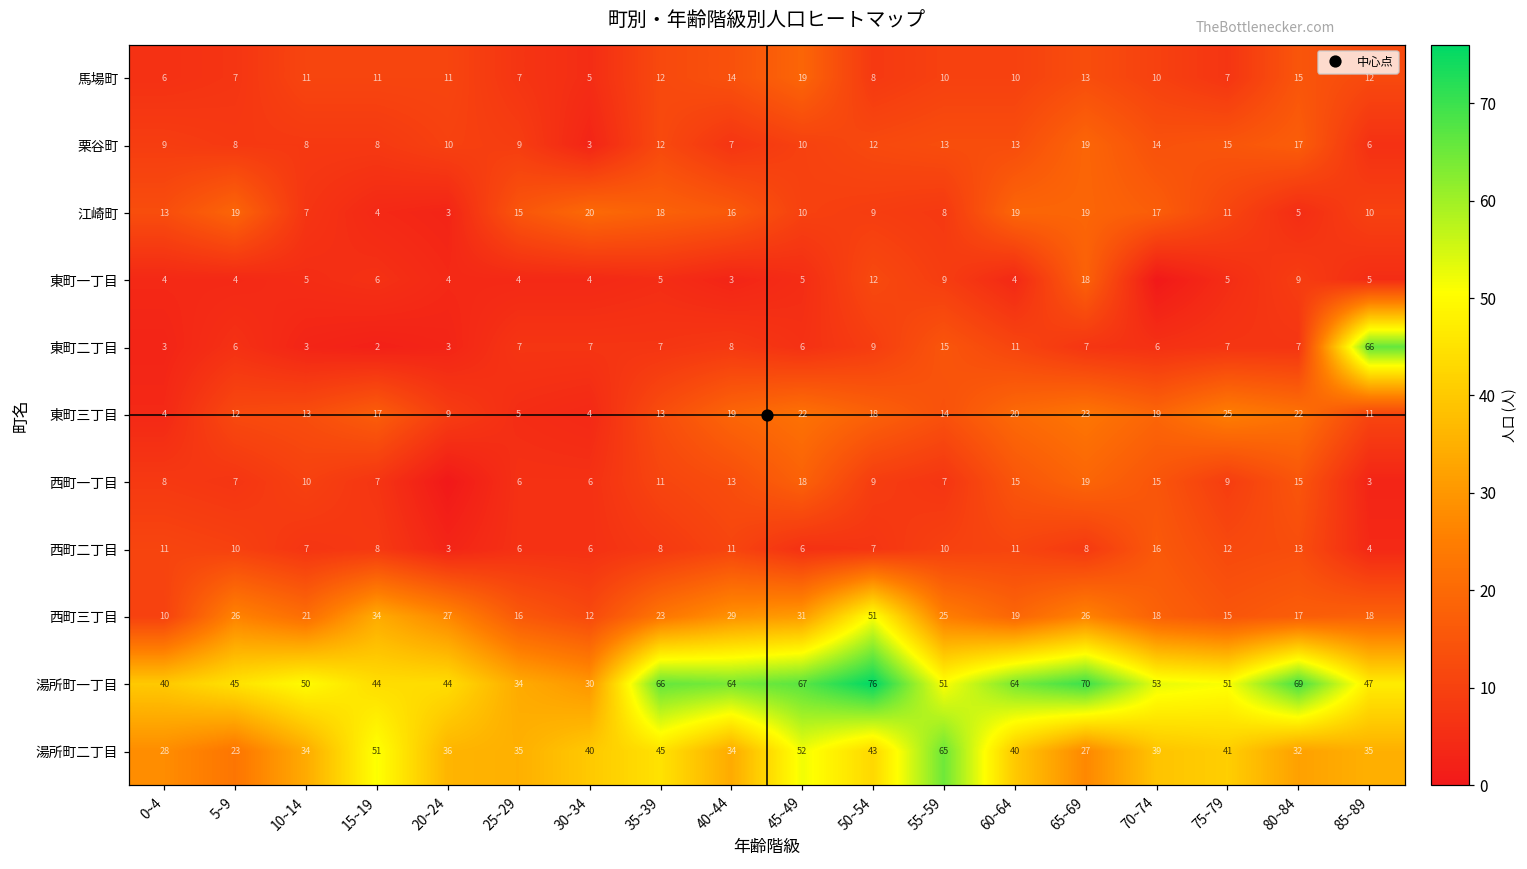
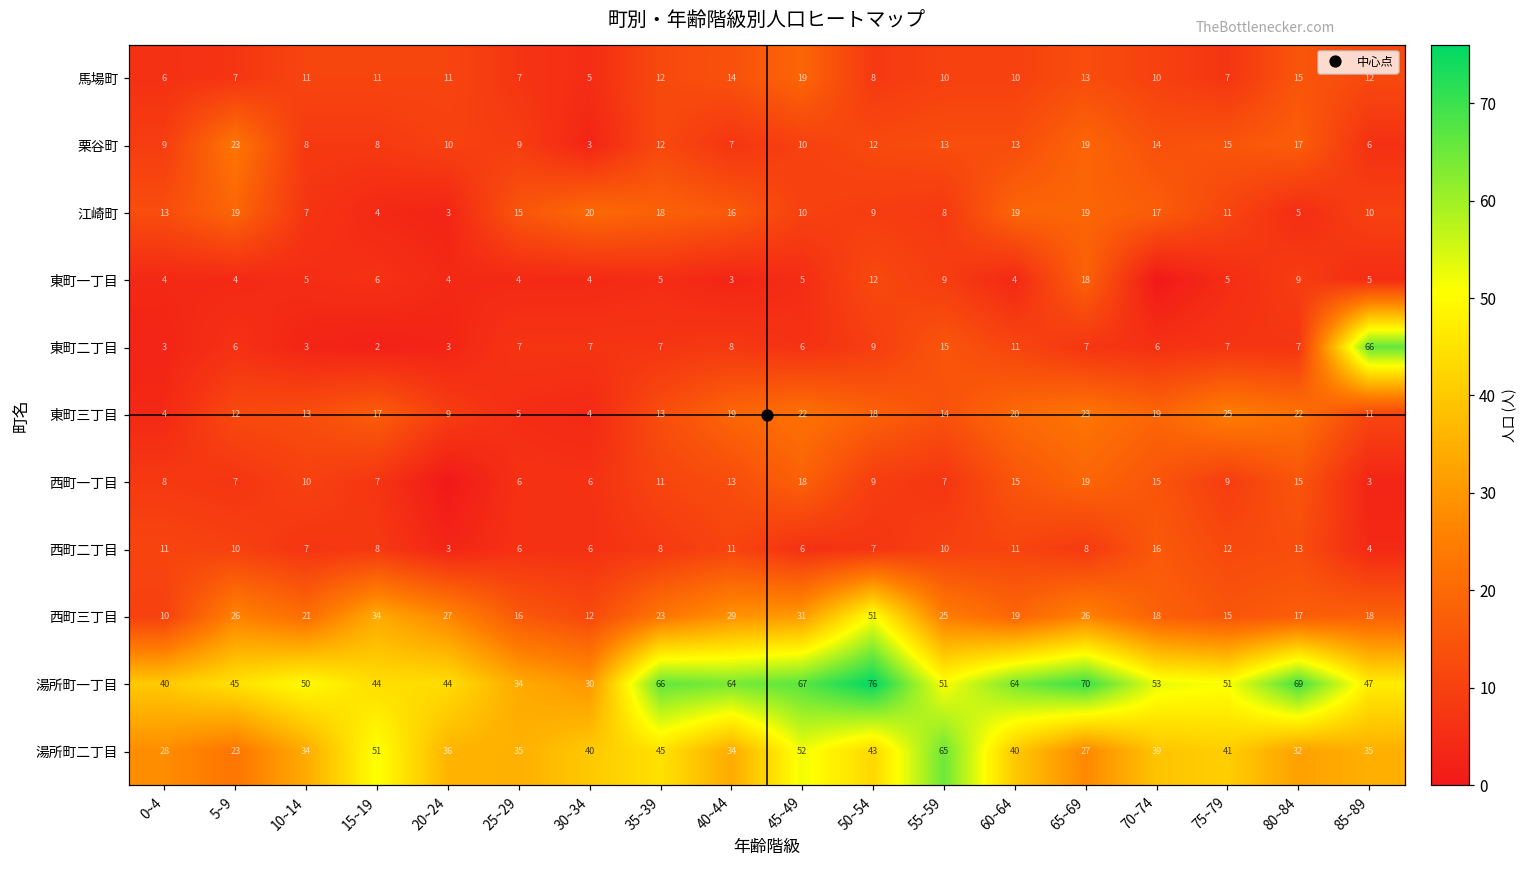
栗谷町, 5~9: 8 -> 23
